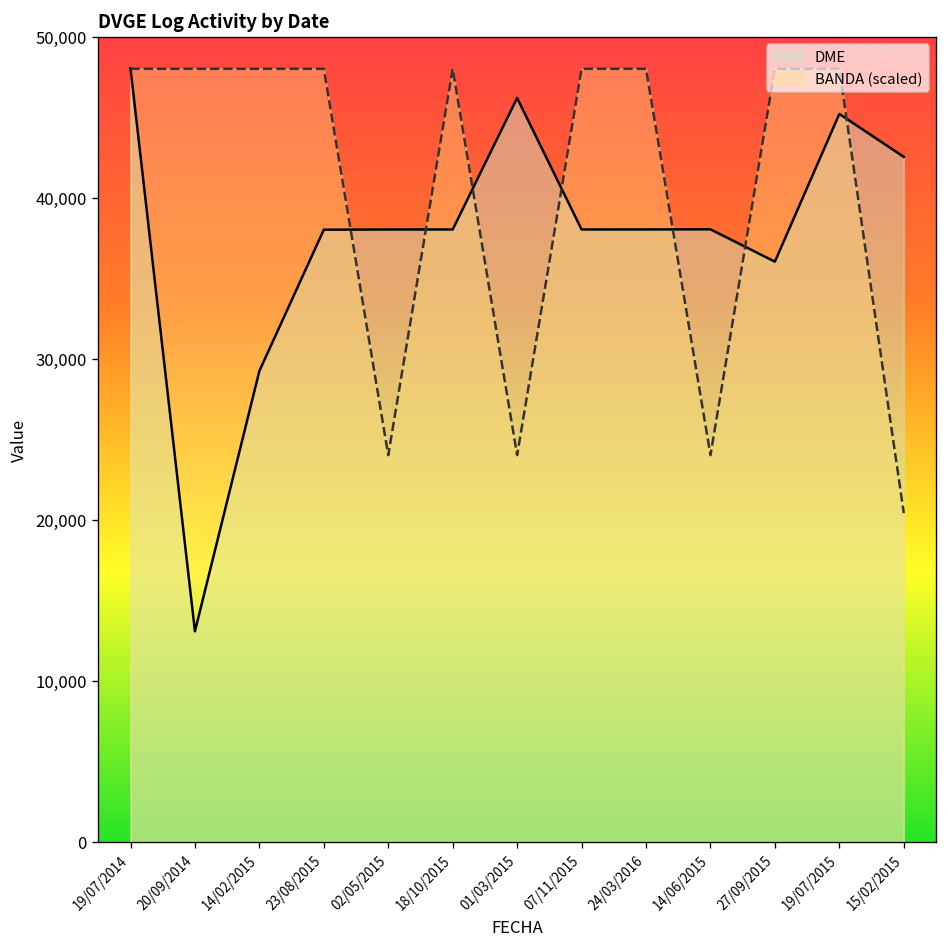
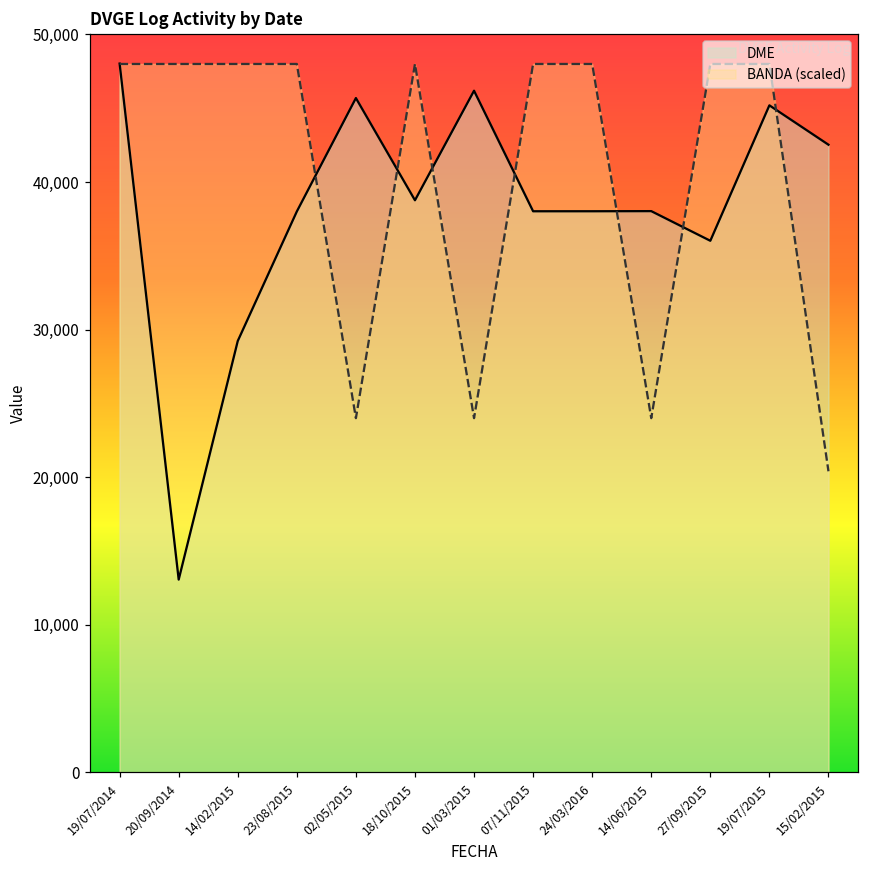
DME, 02/05/2015: 38,000 -> 45,700
DME, 18/10/2015: 38,000 -> 38,800
